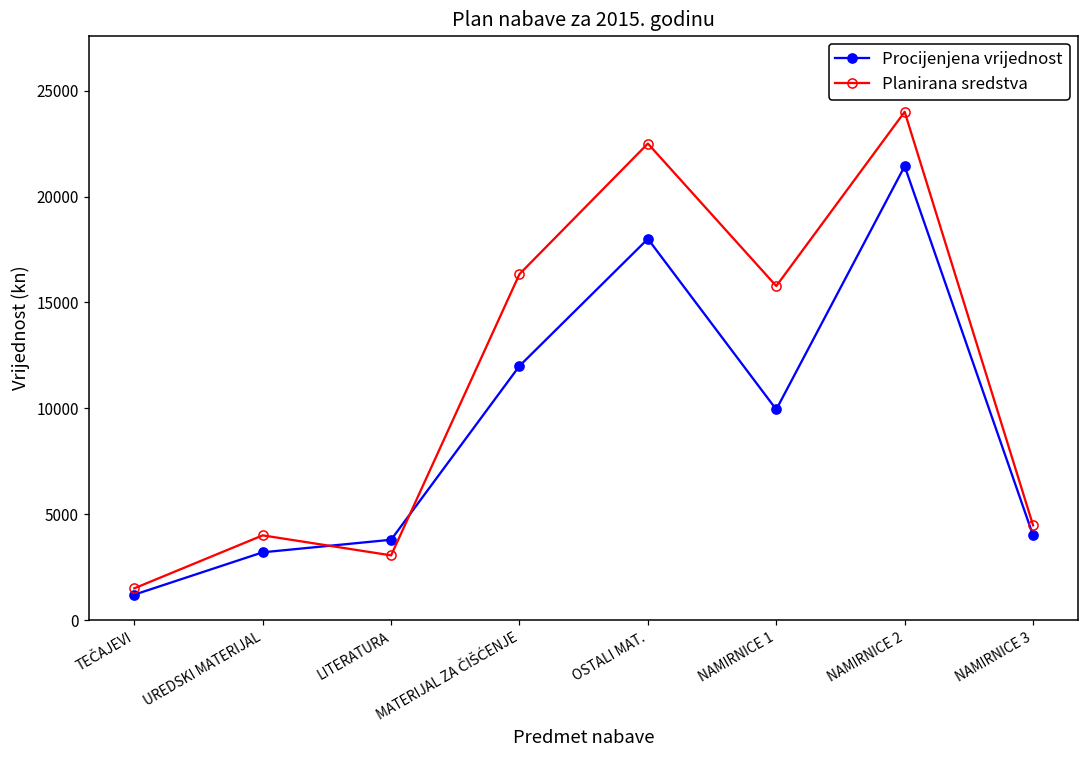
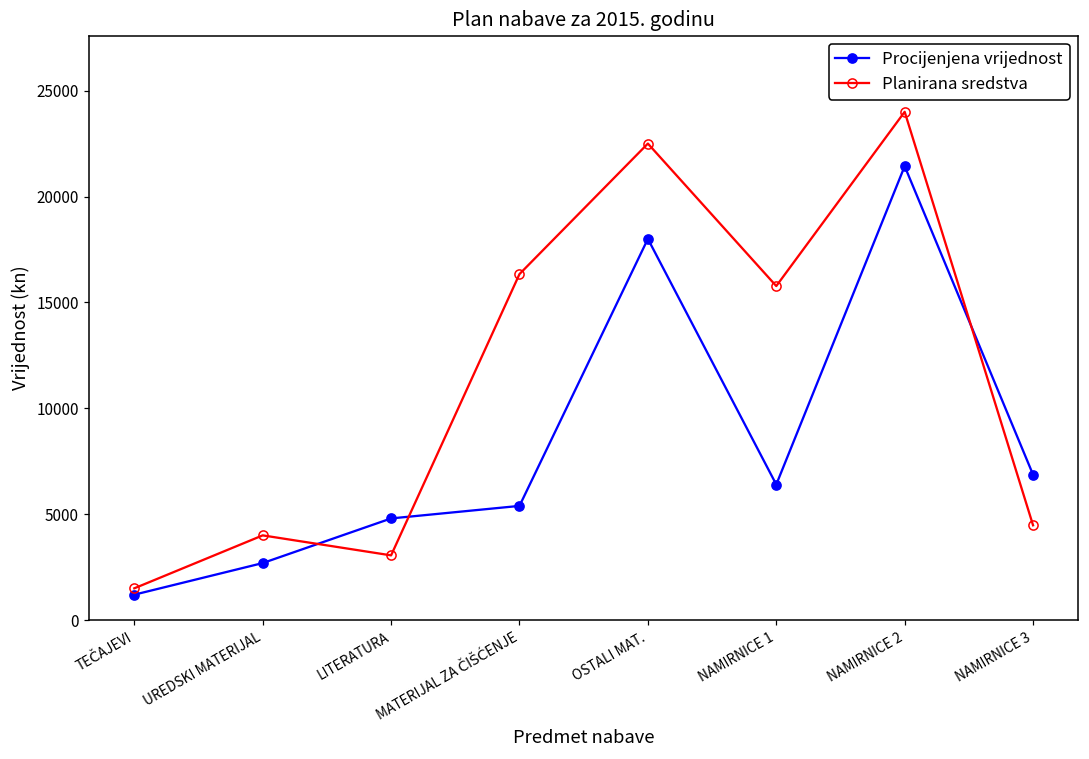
Procijenjena vrijednost, UREDSKI MATERIJAL: 3200 -> 2700
Procijenjena vrijednost, LITERATURA: 3800 -> 4800
Procijenjena vrijednost, MATERIJAL ZA ČIŠĆENJE: 12000 -> 5400
Procijenjena vrijednost, NAMIRNICE 1: 9900 -> 6400
Procijenjena vrijednost, NAMIRNICE 3: 4000 -> 6900
